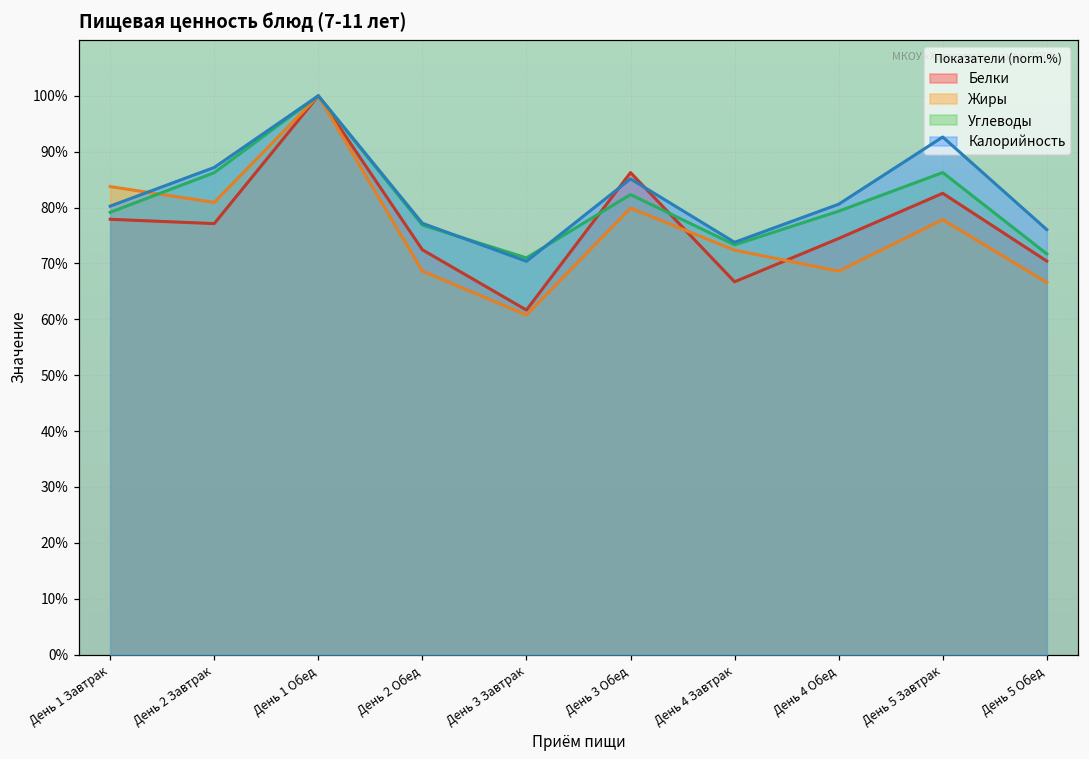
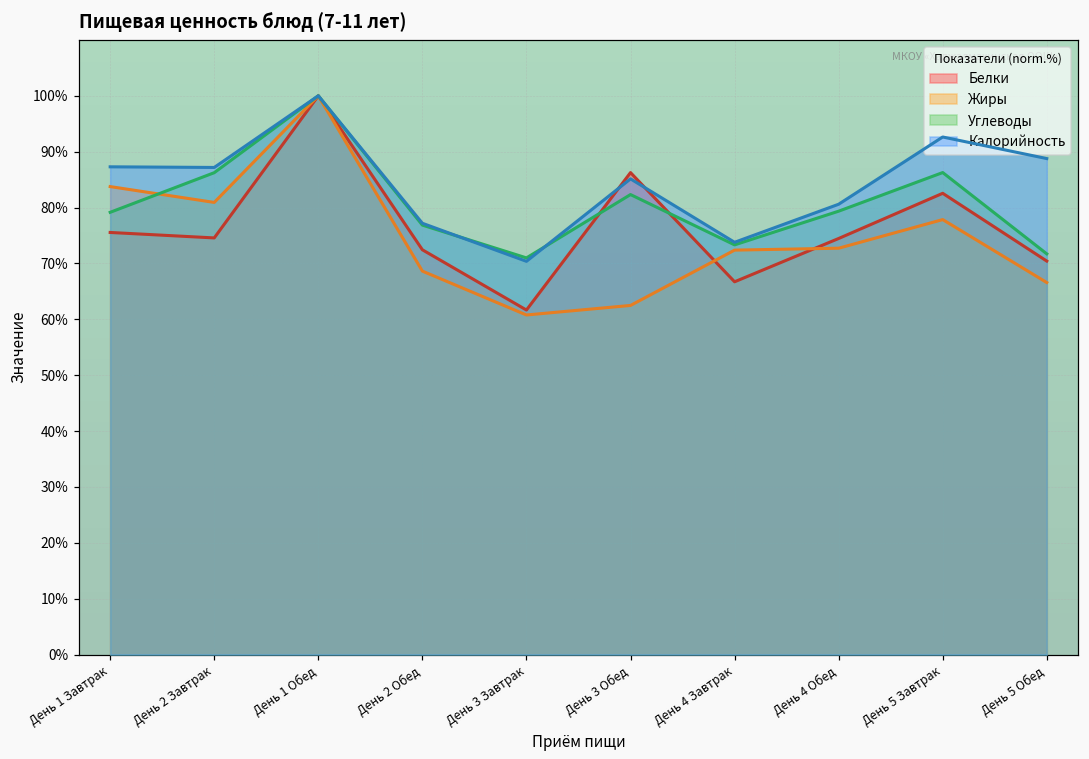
Белки, День 1 Завтрак: 78% -> 76%
Калорийность, День 1 Завтрак: 80% -> 87%
Белки, День 2 Завтрак: 77% -> 75%
Жиры, День 3 Обед: 80% -> 62%
Жиры, День 4 Обед: 69% -> 73%
Калорийность, День 5 Обед: 76% -> 89%
